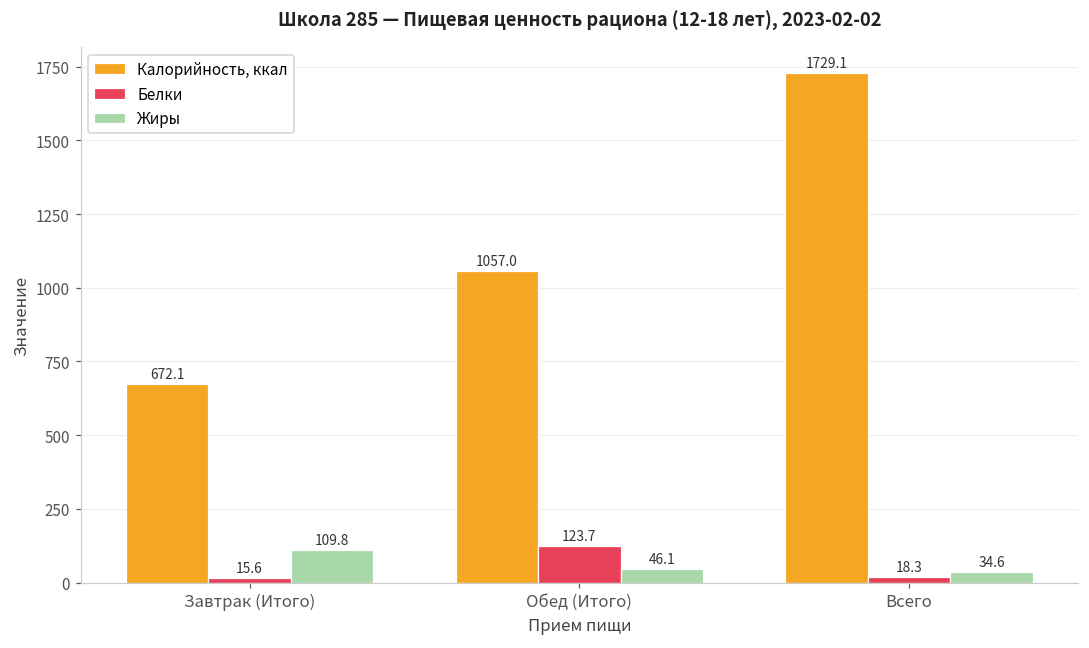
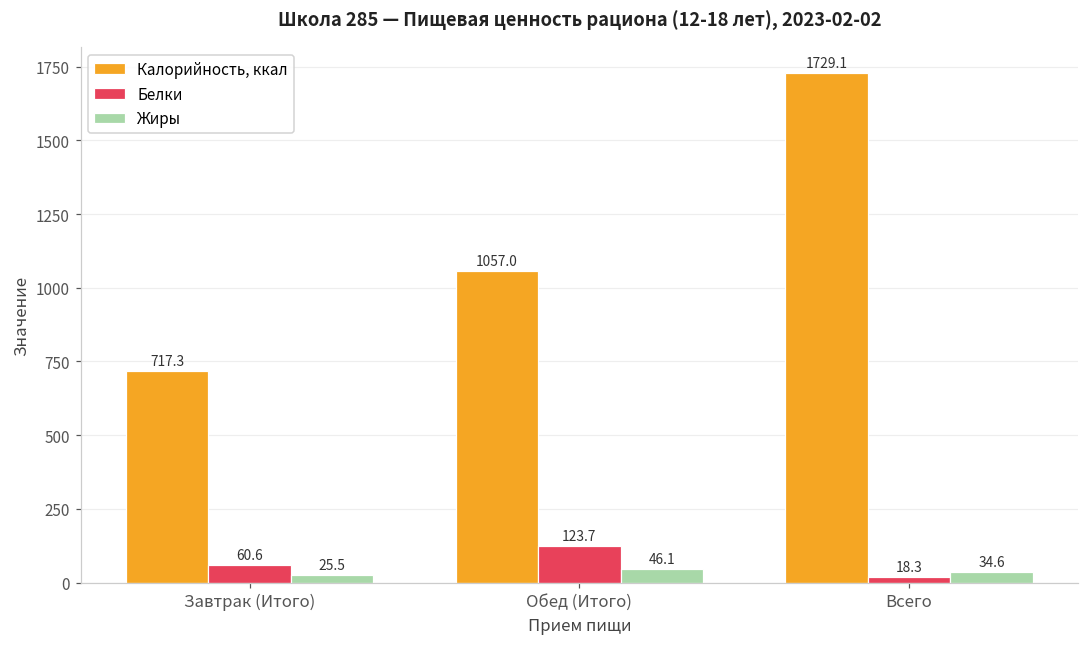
Калорийность, ккал, Завтрак (Итого): 672.1 -> 717.3
Белки, Завтрак (Итого): 15.6 -> 60.6
Жиры, Завтрак (Итого): 109.8 -> 25.5
